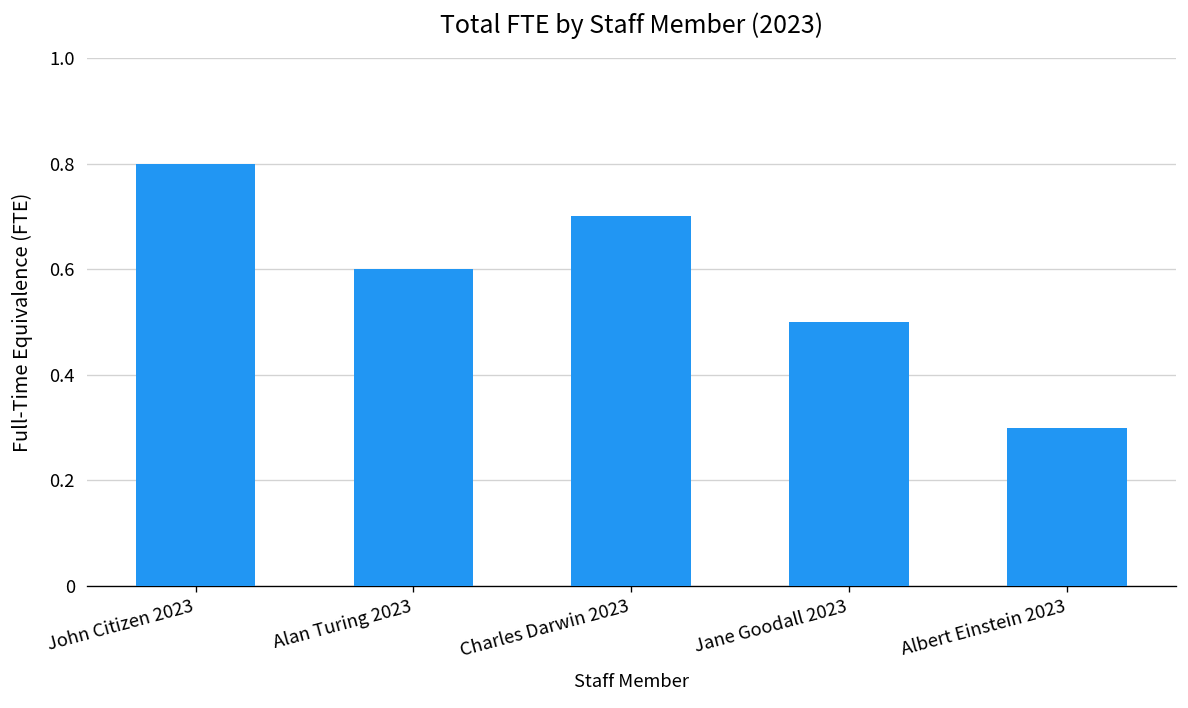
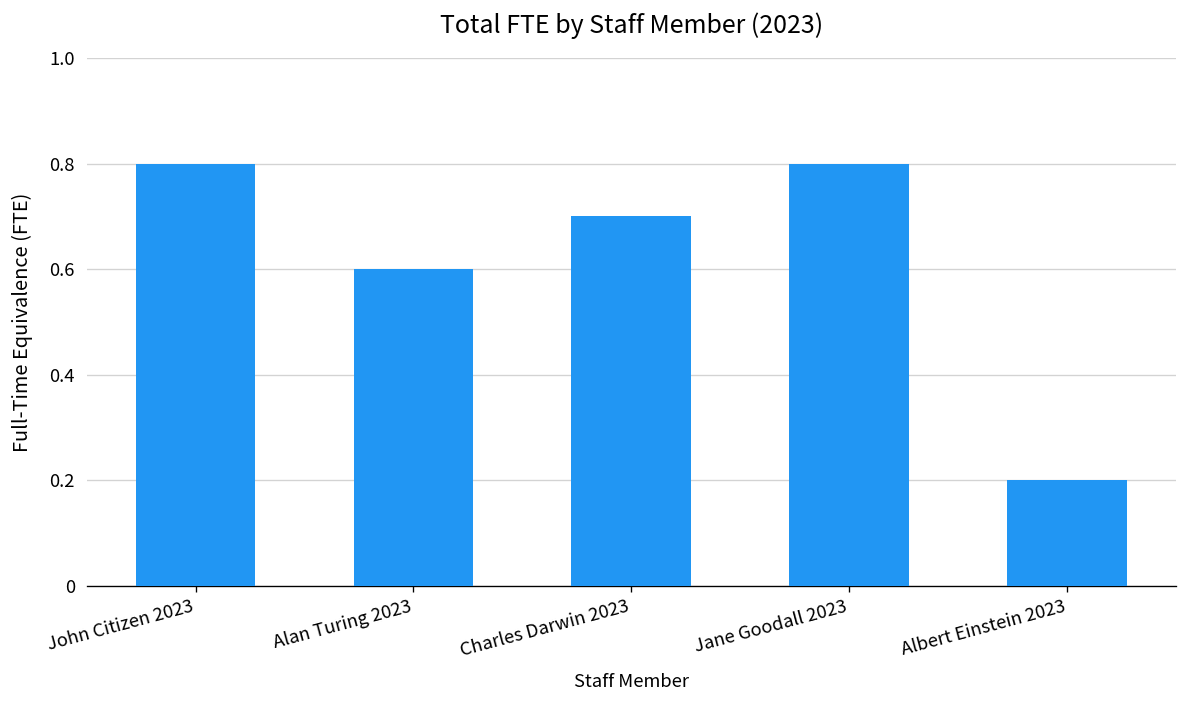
Jane Goodall 2023: 0.5 -> 0.8
Albert Einstein 2023: 0.3 -> 0.2
